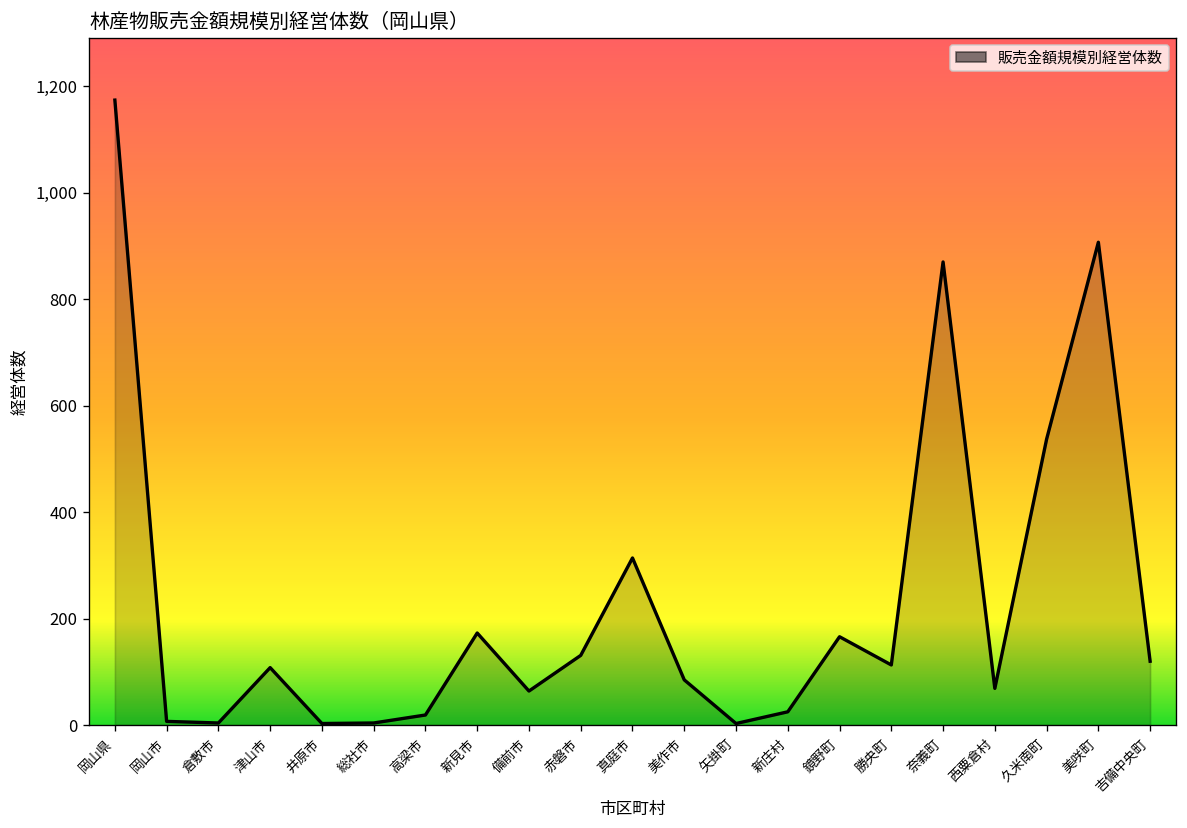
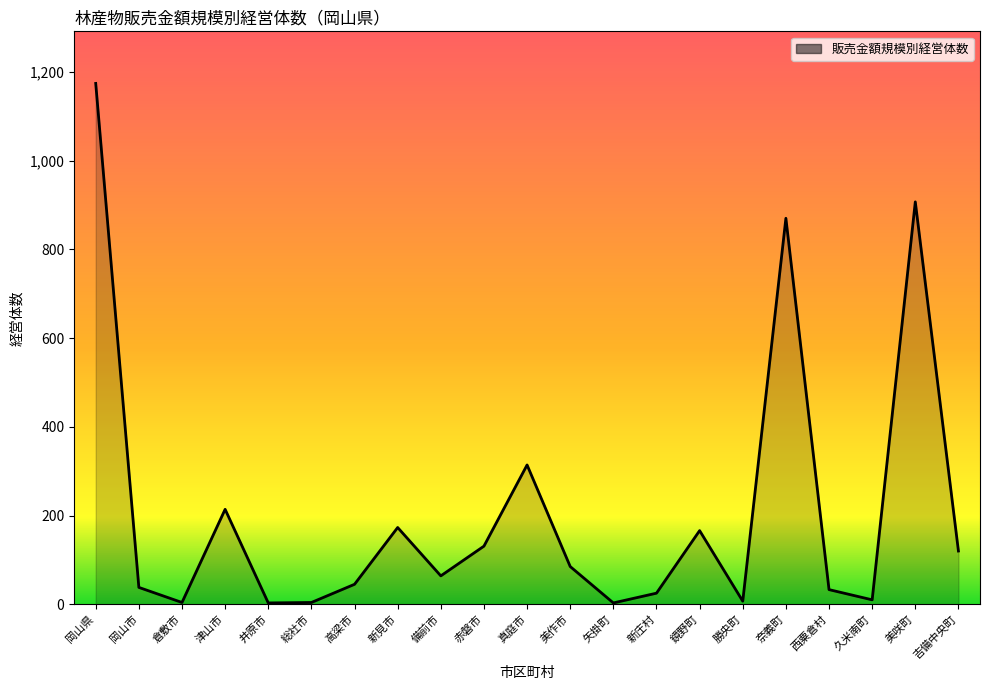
岡山市: 10 -> 40
津山市: 110 -> 210
高梁市: 20 -> 50
勝央町: 110 -> 10
西粟倉村: 70 -> 30
久米南町: 540 -> 10
